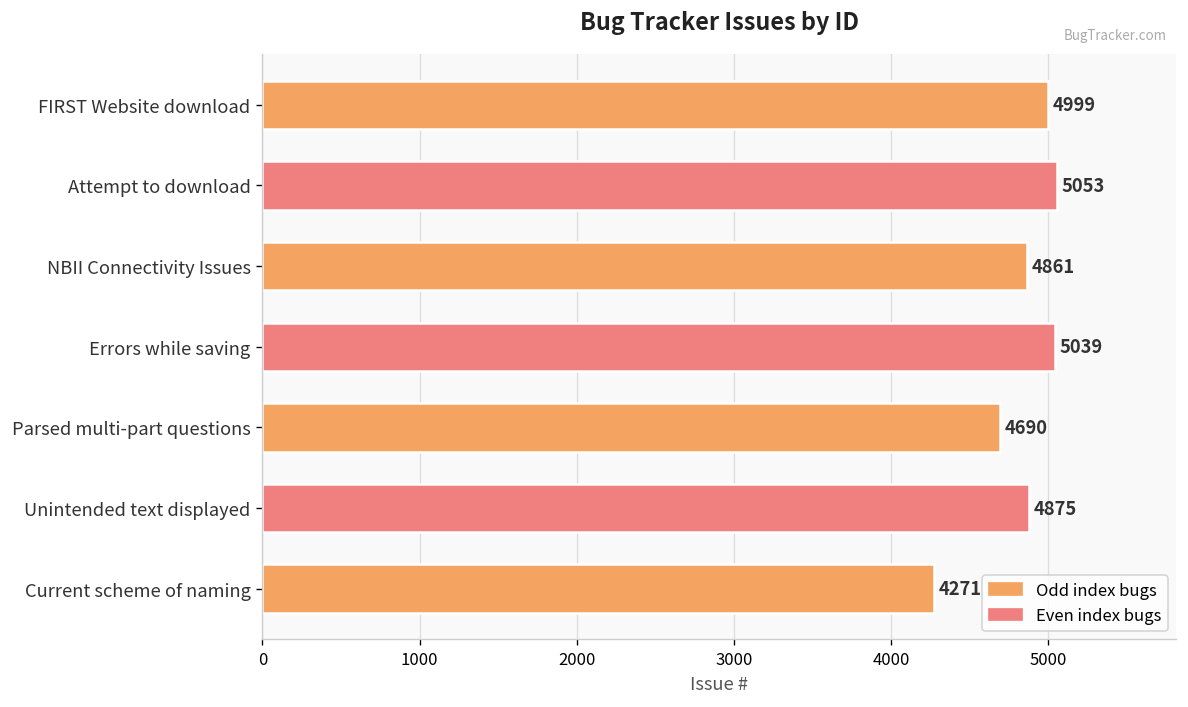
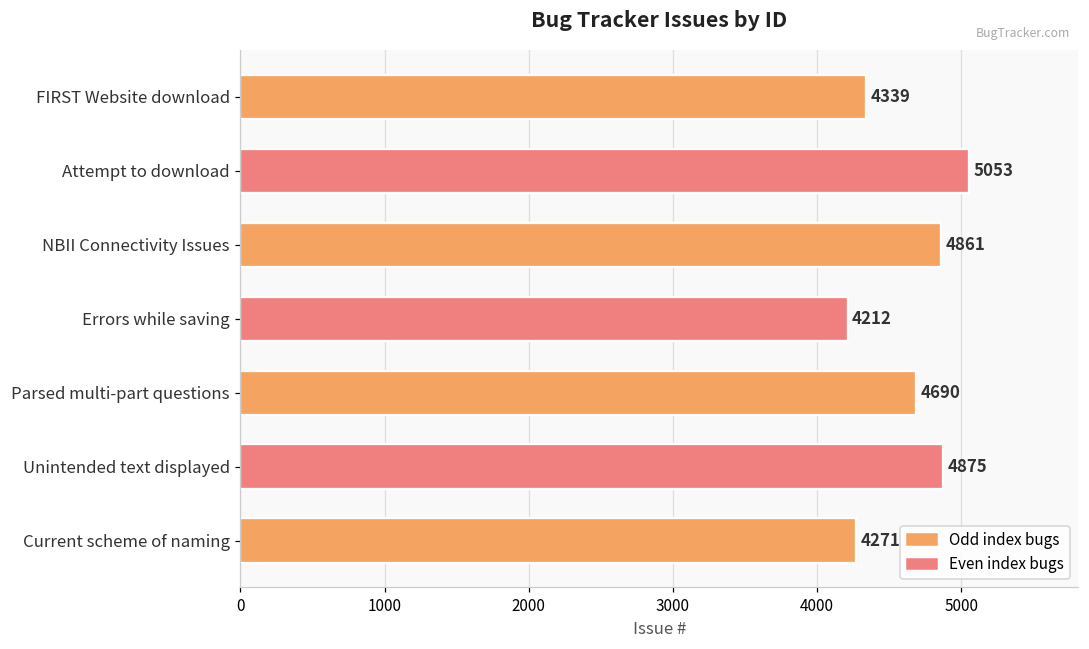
FIRST Website download: 4999 -> 4339
Errors while saving: 5039 -> 4212
